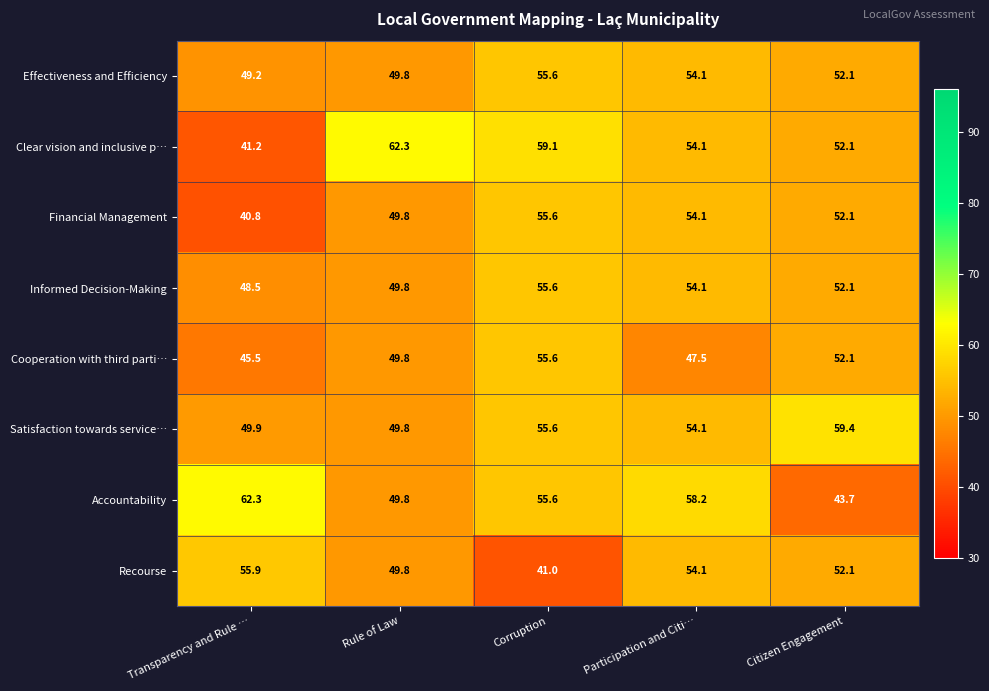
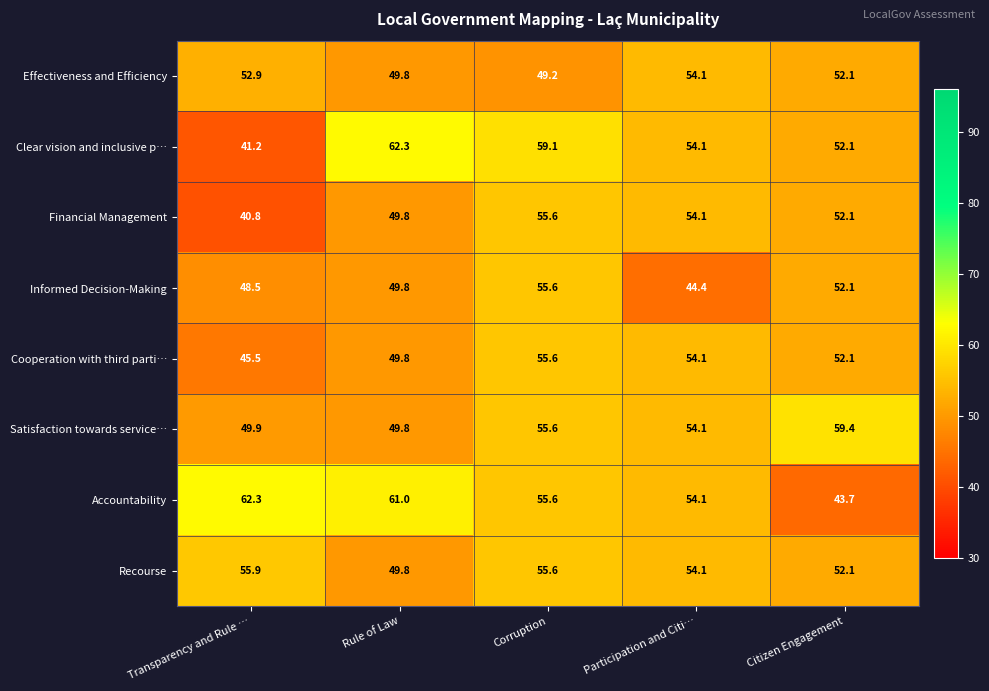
Effectiveness and Efficiency, Transparency and Rule …: 49.2 -> 52.9
Effectiveness and Efficiency, Corruption: 55.6 -> 49.2
Informed Decision-Making, Participation and Citi…: 54.1 -> 44.4
Cooperation with third parti…, Participation and Citi…: 47.5 -> 54.1
Accountability, Rule of Law: 49.8 -> 61.0
Accountability, Participation and Citi…: 58.2 -> 54.1
Recourse, Corruption: 41.0 -> 55.6
